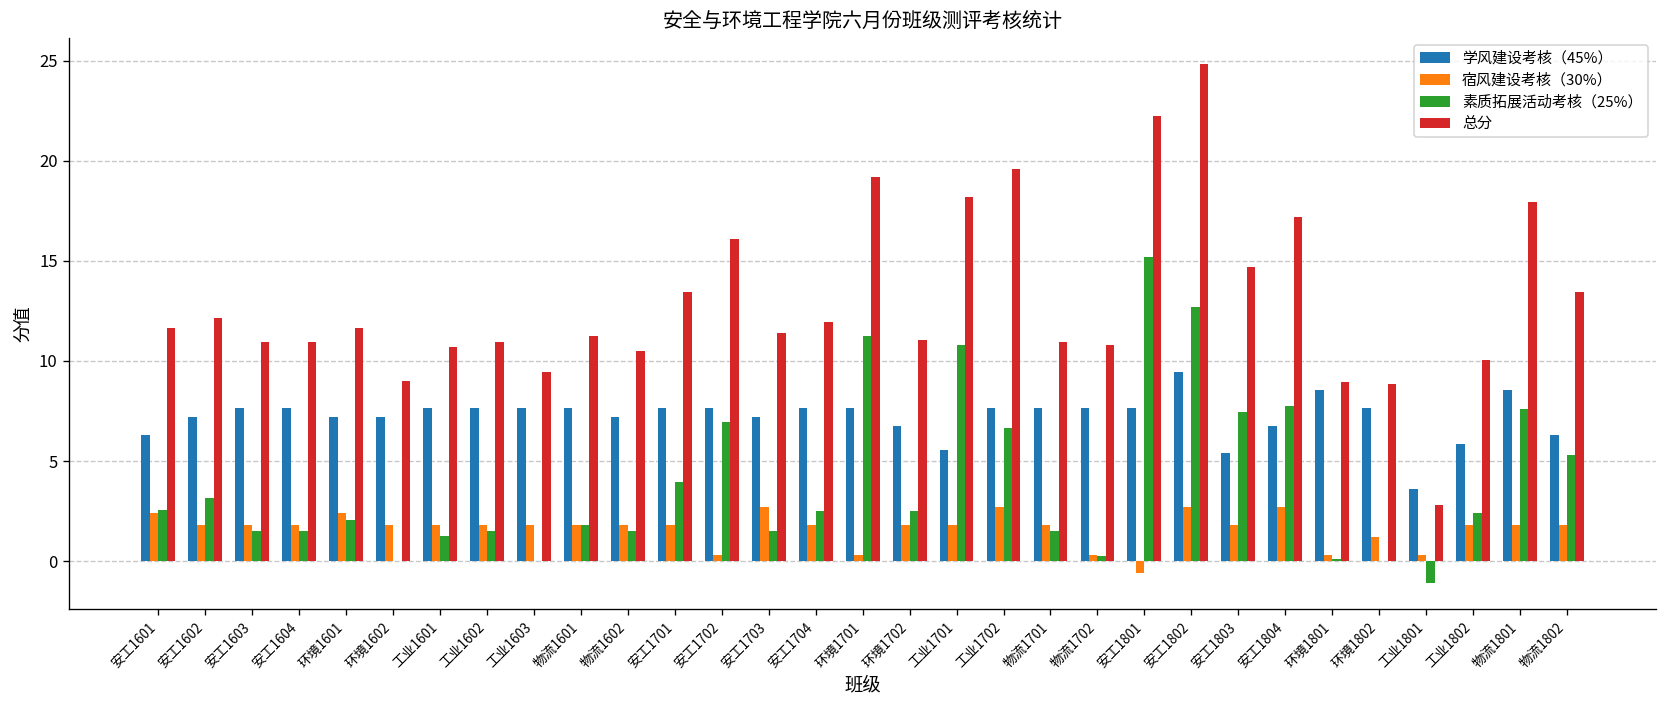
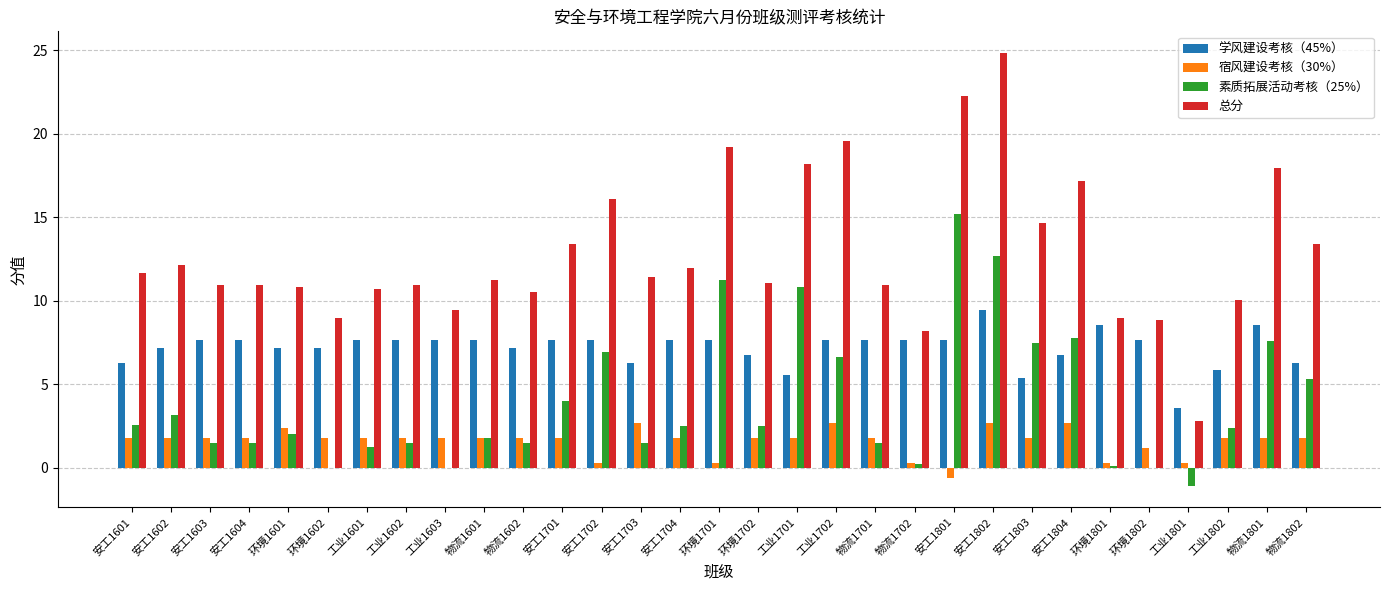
宿风建设考核（30%）, 安工1601: 2.4 -> 1.8
总分, 环境1601: 11.7 -> 10.8
学风建设考核（45%）, 安工1703: 7.2 -> 6.3
总分, 物流1702: 10.8 -> 8.2
